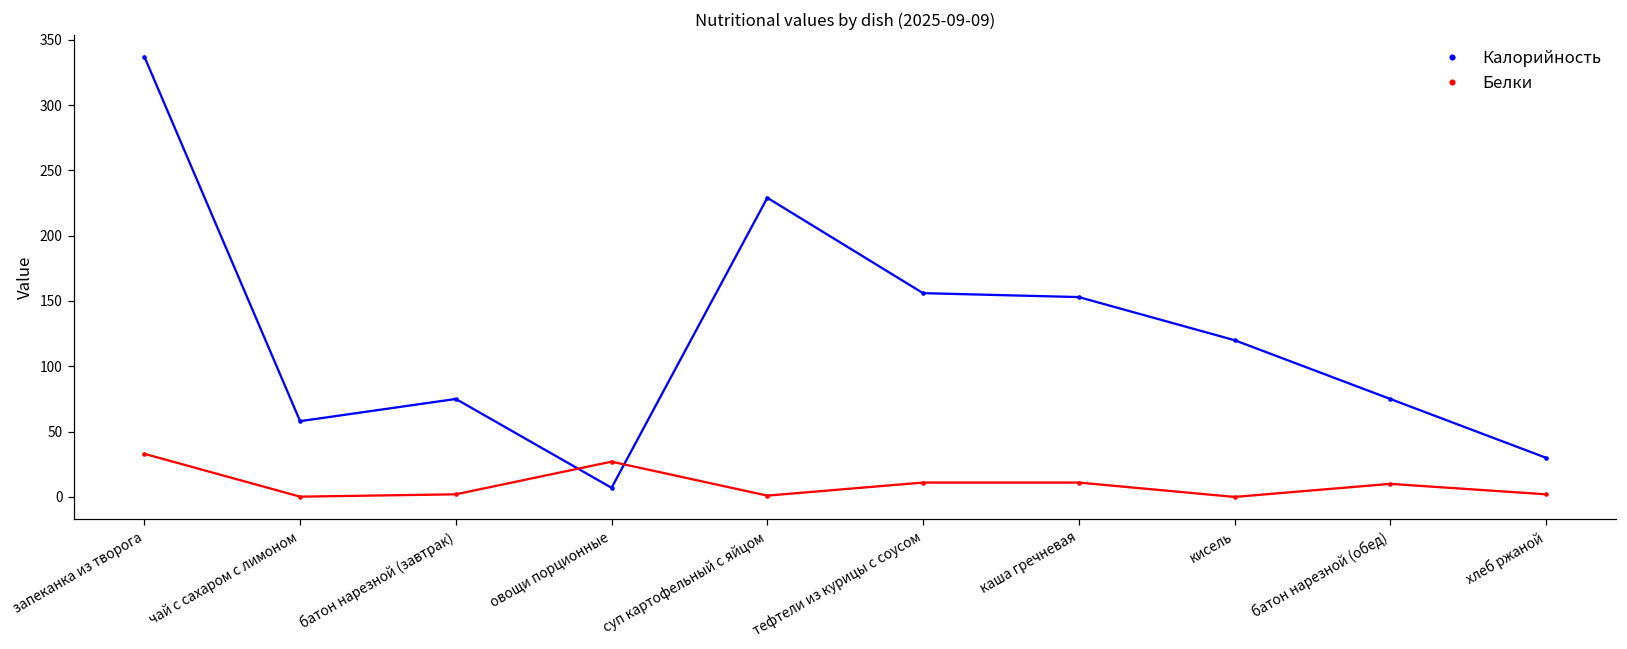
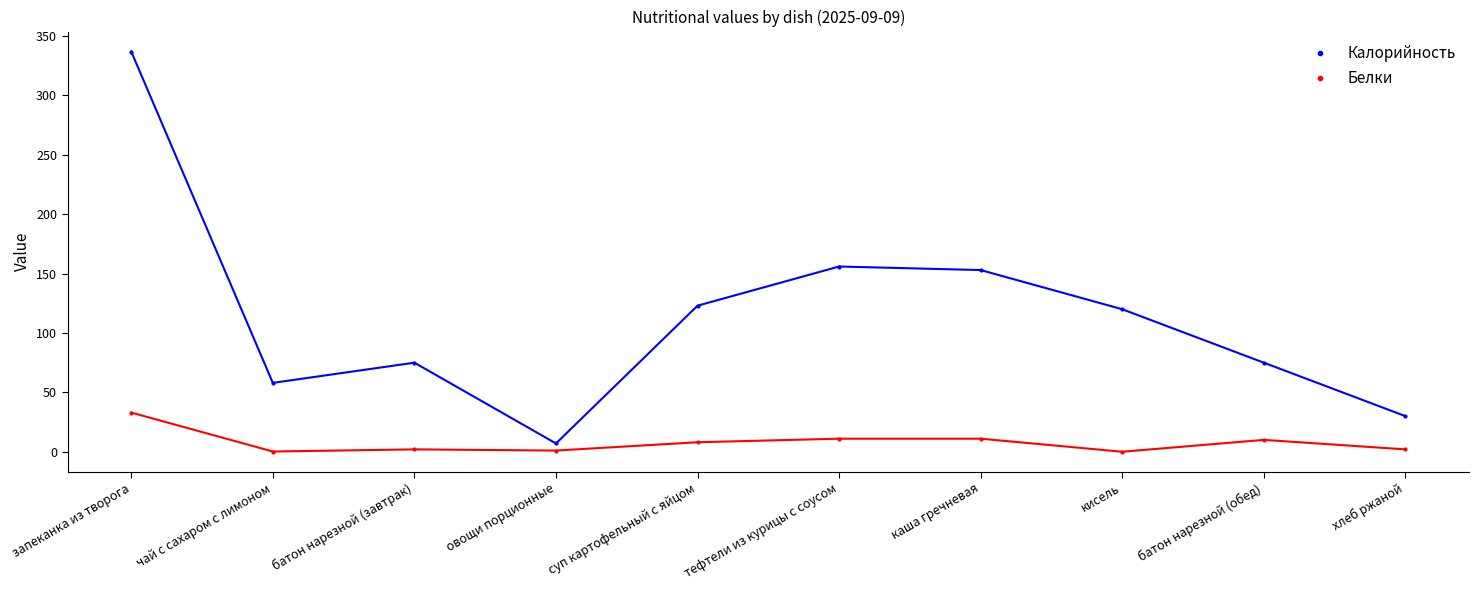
Белки, овощи порционные: 27 -> 1
Калорийность, суп картофельный с яйцом: 229 -> 123
Белки, суп картофельный с яйцом: 1 -> 8
